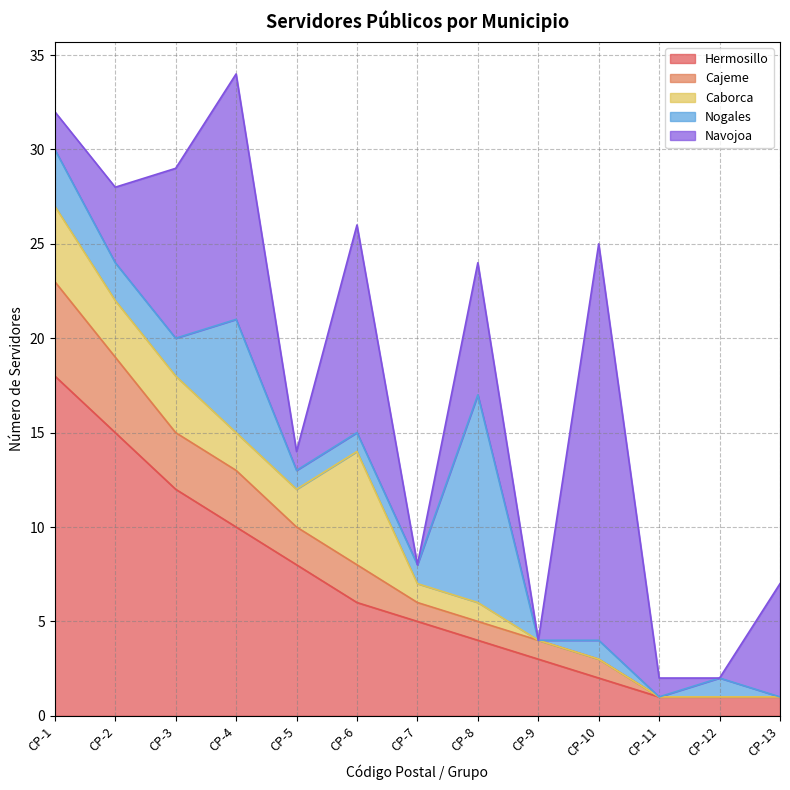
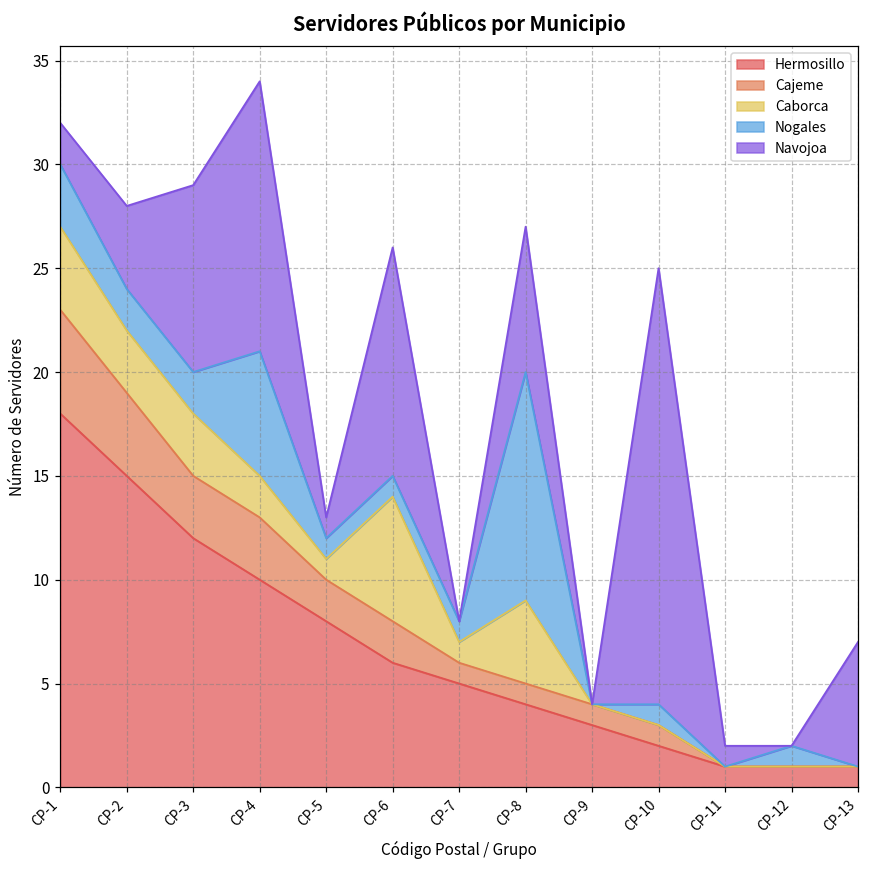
Caborca, CP-5: 2 -> 1
Caborca, CP-8: 1 -> 4
